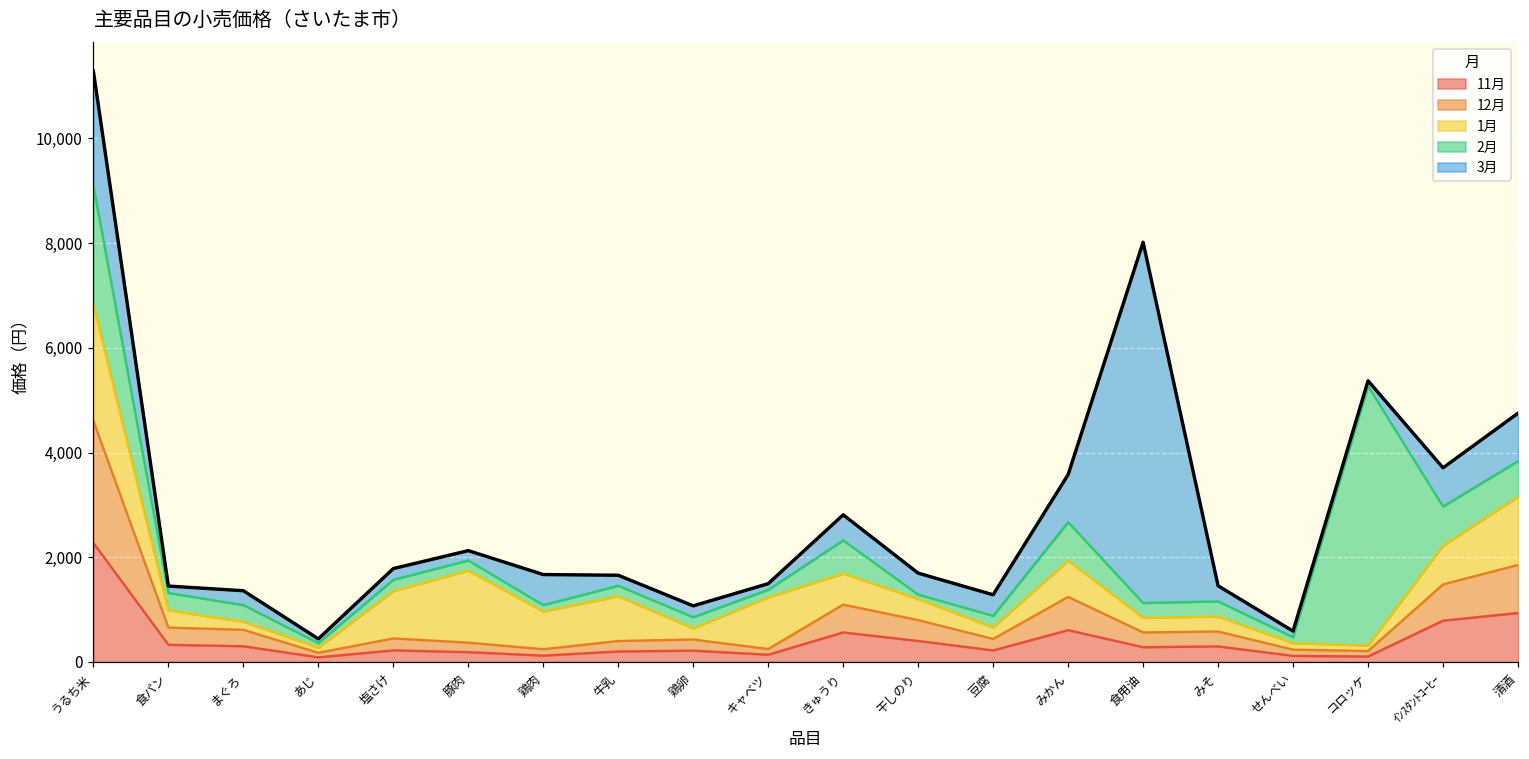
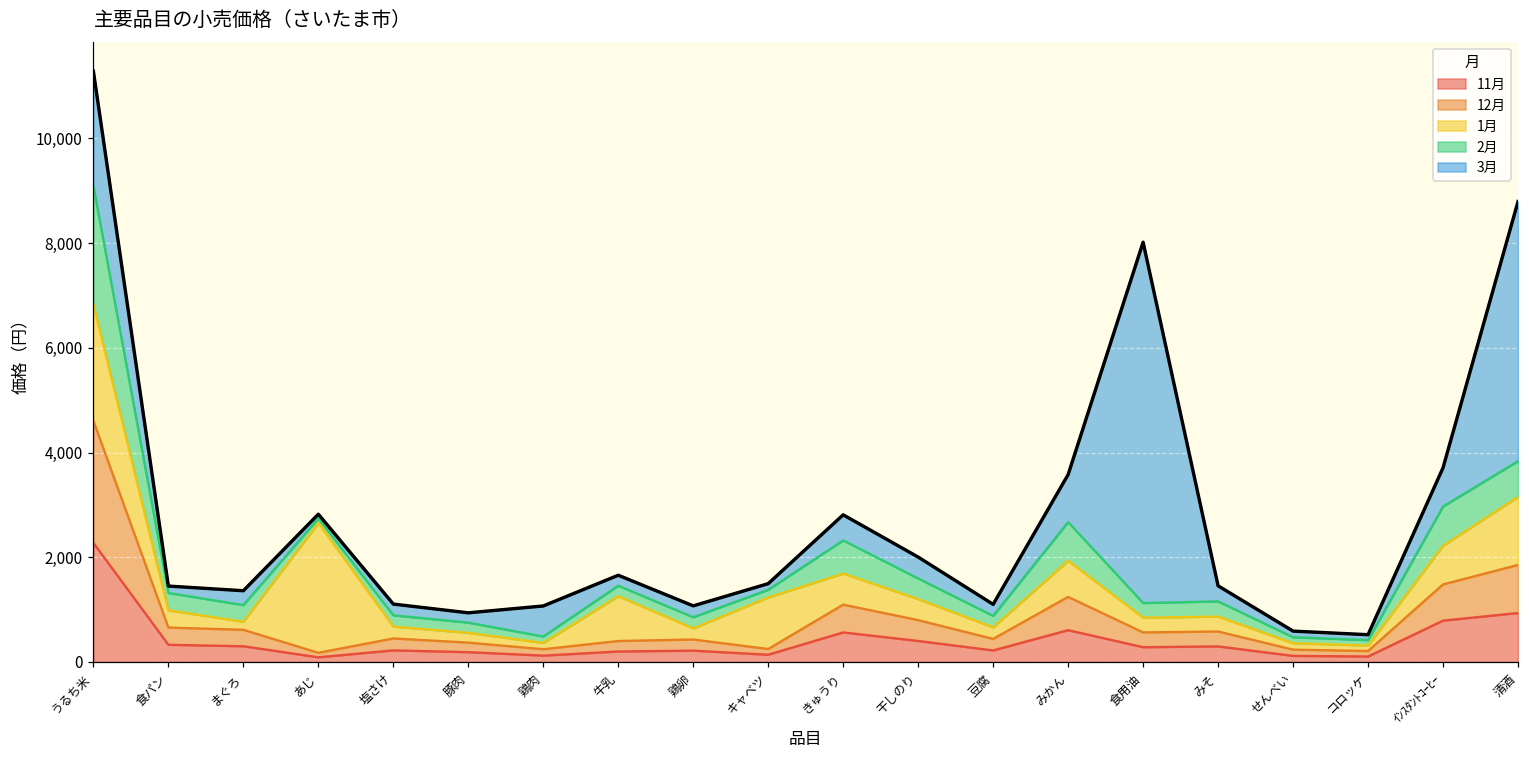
1月, あじ: 100 -> 2,500
1月, 塩さけ: 900 -> 200
1月, 豚肉: 1,400 -> 200
1月, 鶏肉: 700 -> 100
2月, 干しのり: 100 -> 400
3月, 豆腐: 400 -> 200
2月, コロッケ: 5,000 -> 100
3月, 清酒: 900 -> 5,000
